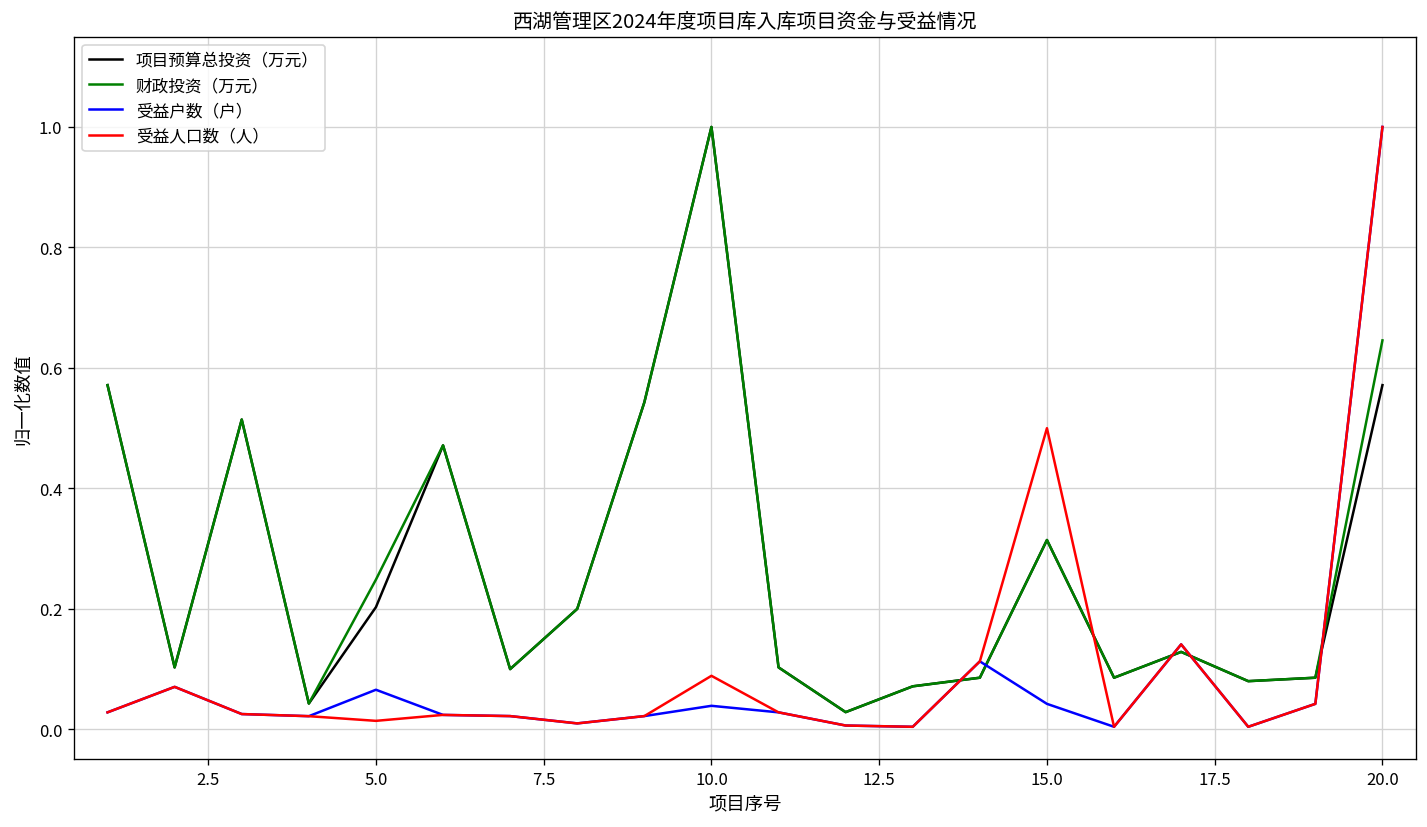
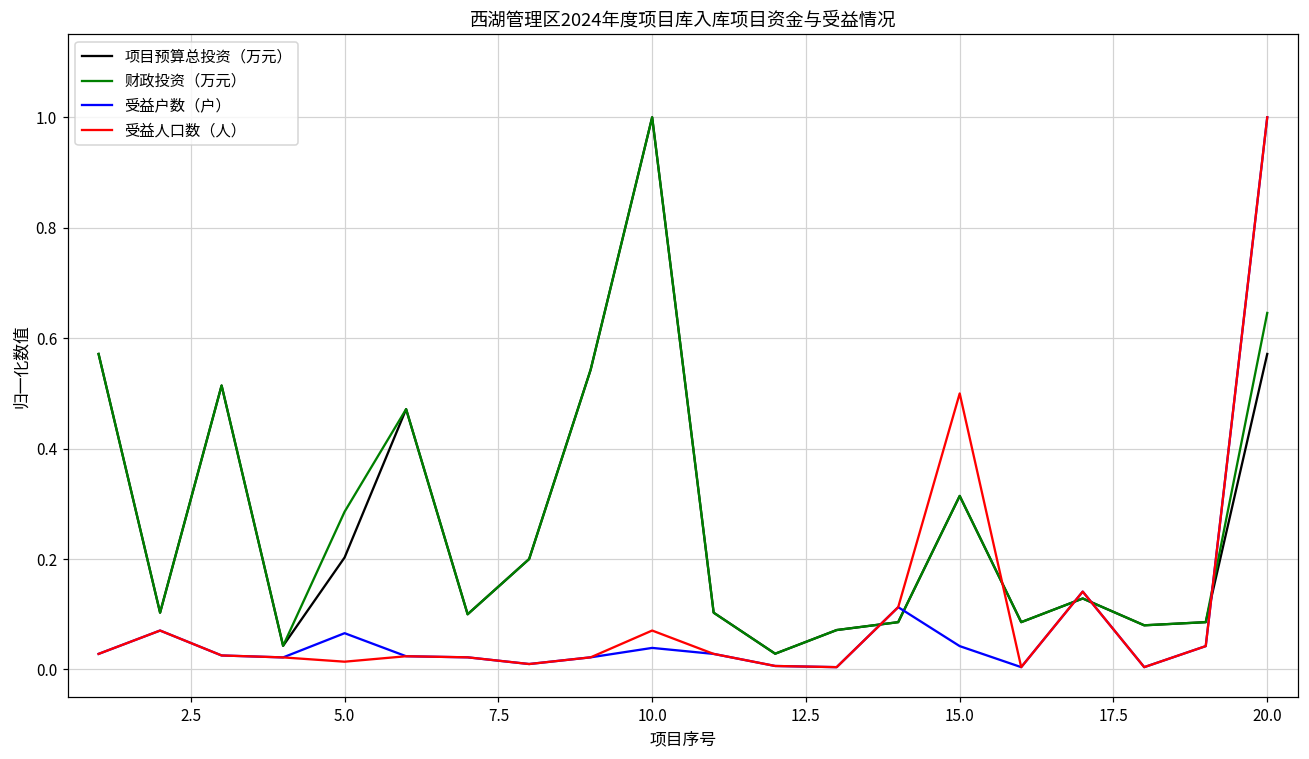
财政投资（万元）, 5.0: 0.25 -> 0.29
受益人口数（人）, 10.0: 0.09 -> 0.07
